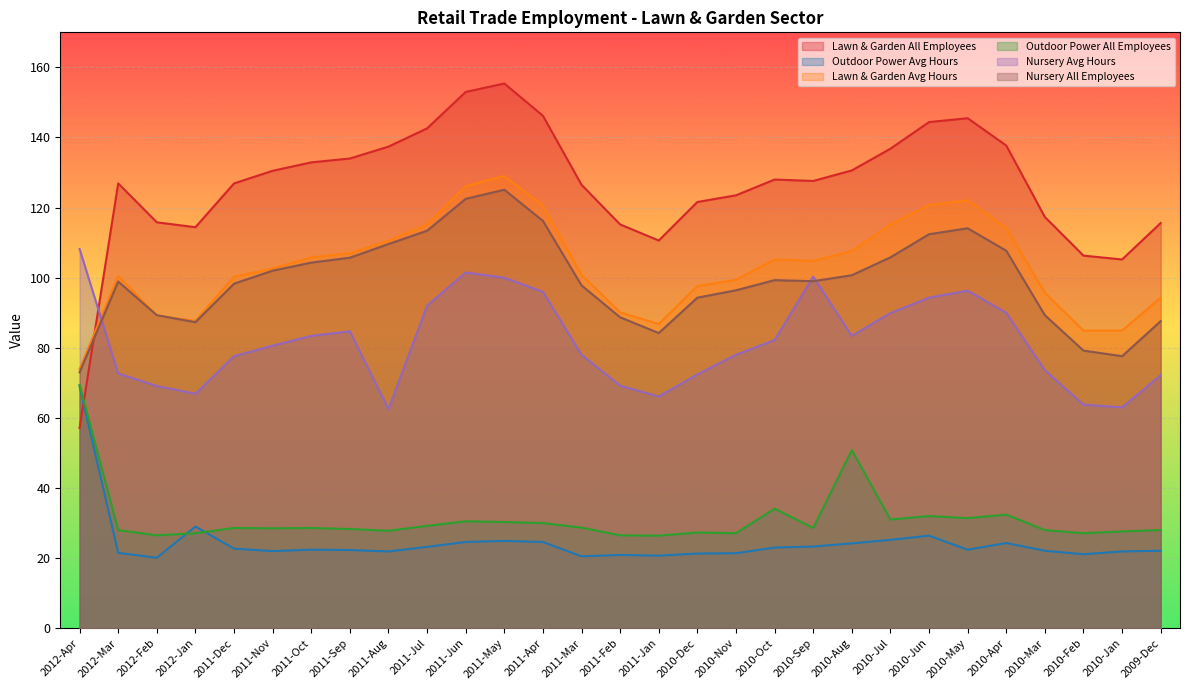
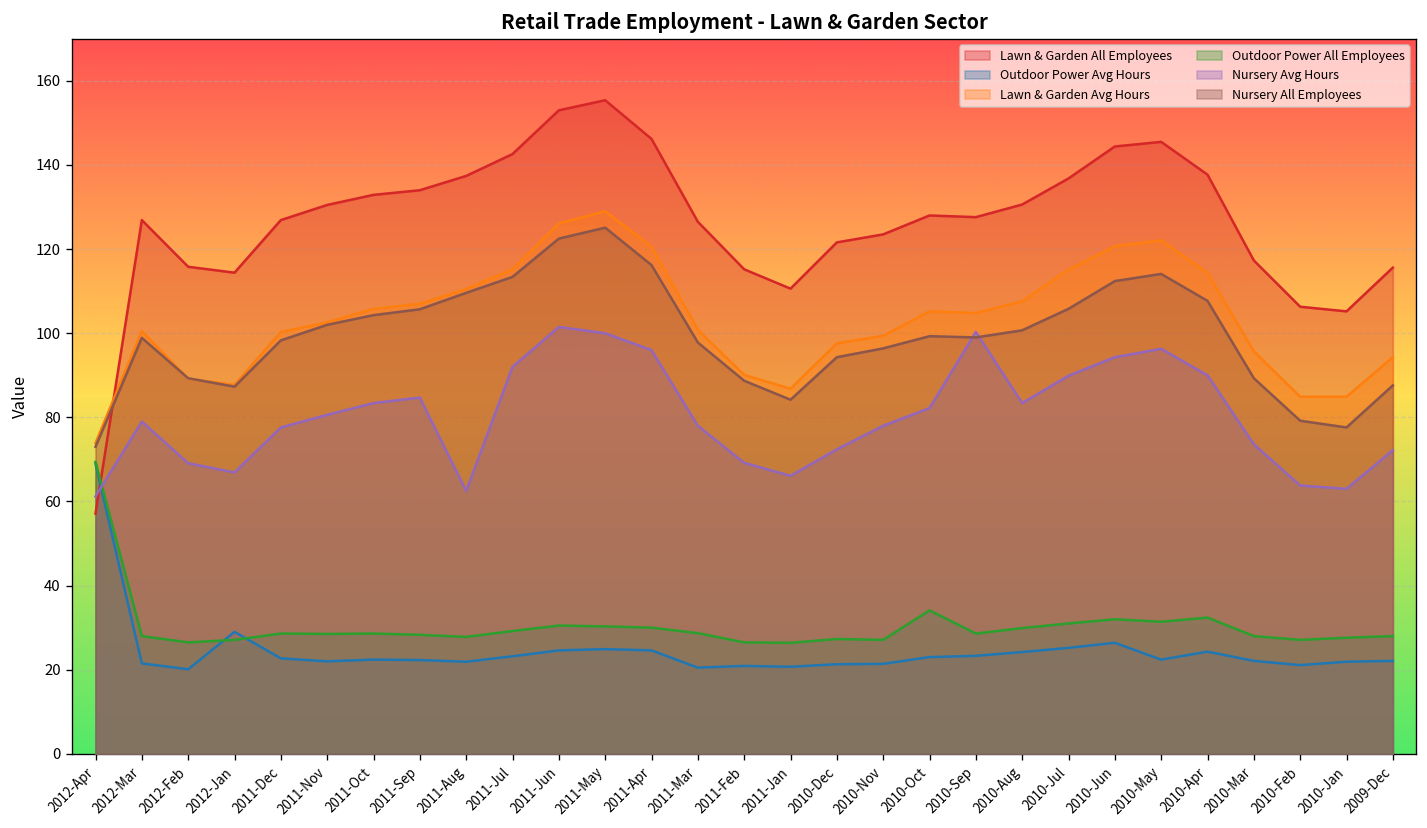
Nursery Avg Hours, 2012-Apr: 108 -> 61
Nursery Avg Hours, 2012-Mar: 73 -> 79
Outdoor Power All Employees, 2010-Aug: 51 -> 30
